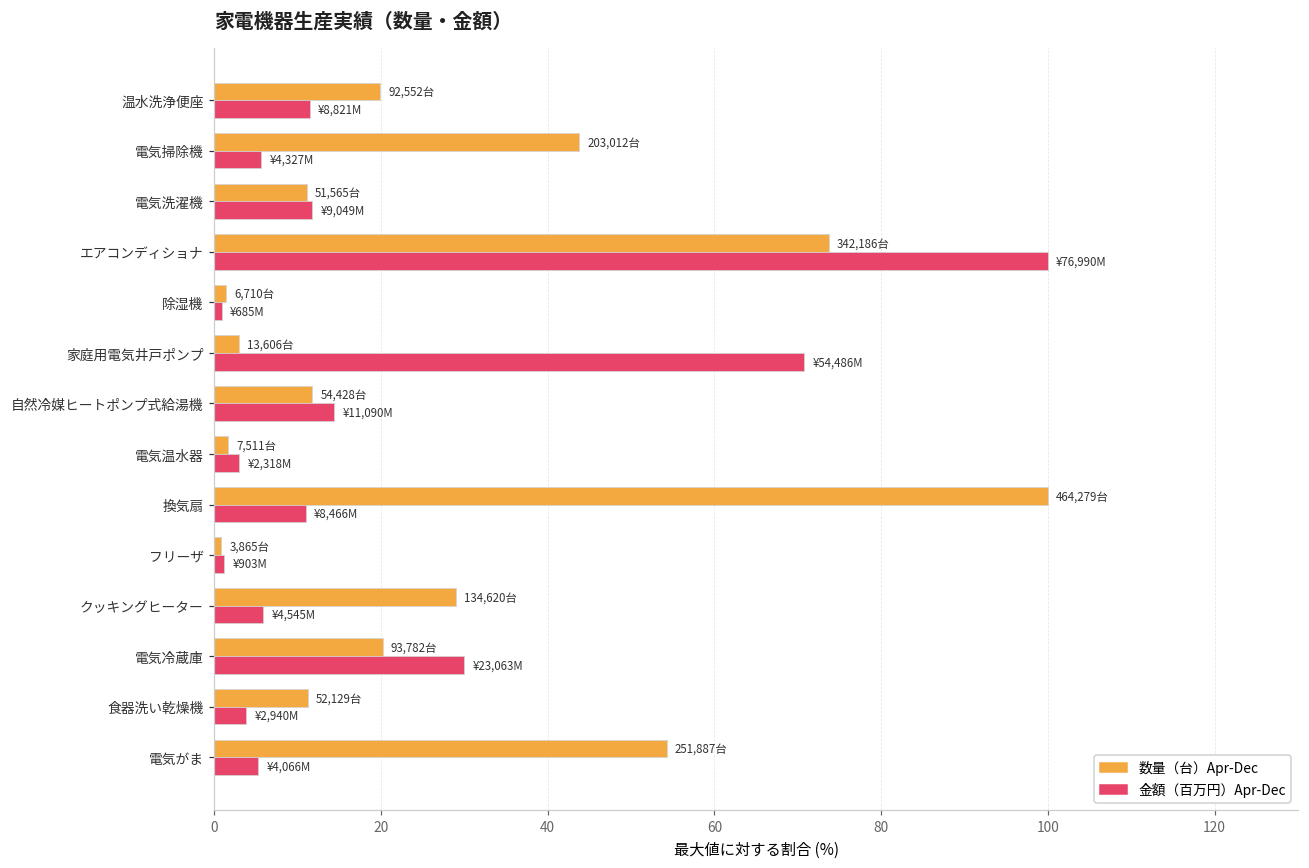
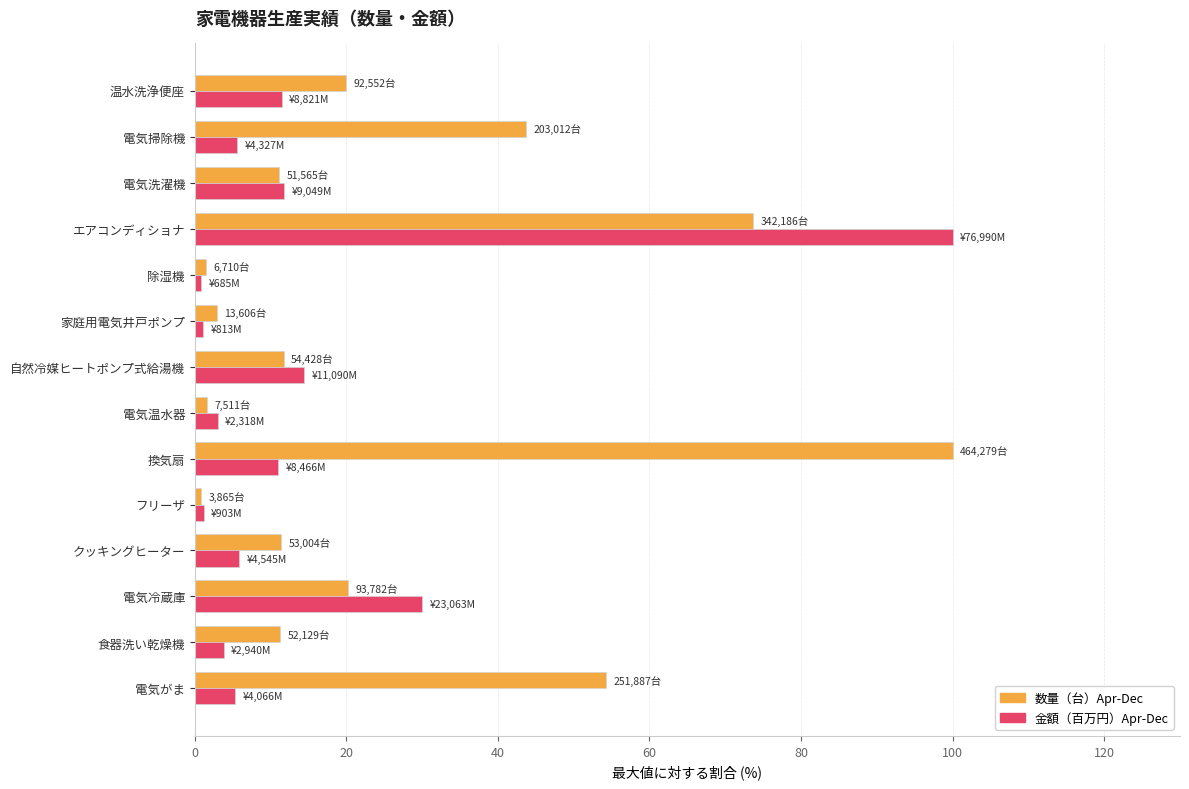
金額（百万円）Apr-Dec, 家庭用電気井戸ポンプ: ¥54,486M -> ¥813M
数量（台）Apr-Dec, クッキングヒーター: 134,620台 -> 53,004台
